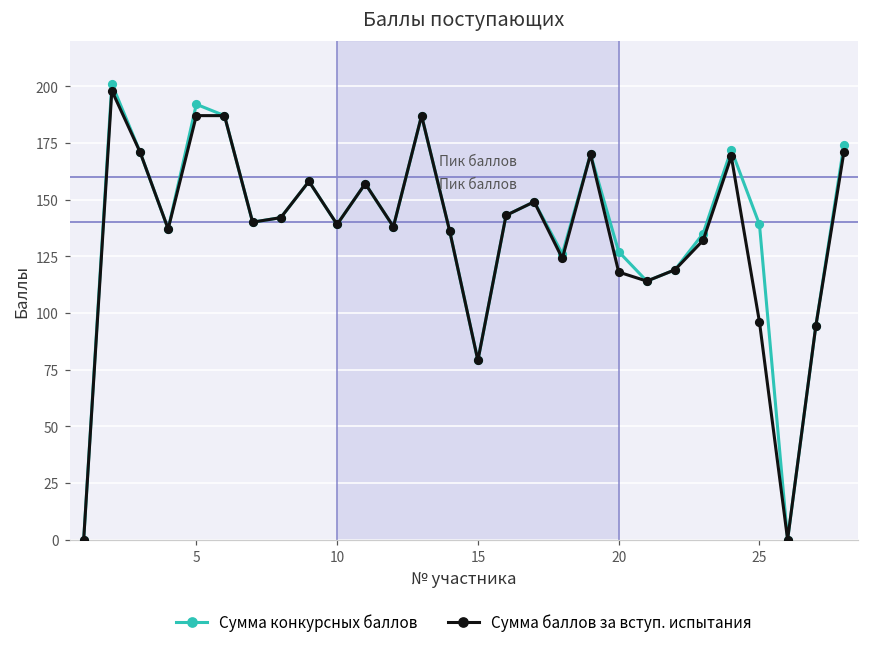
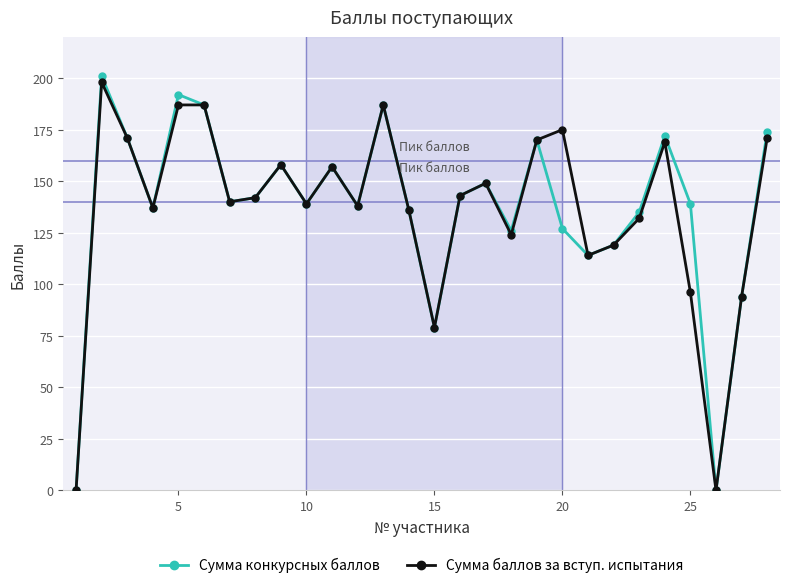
Сумма баллов за вступ. испытания, 20: 118 -> 175
